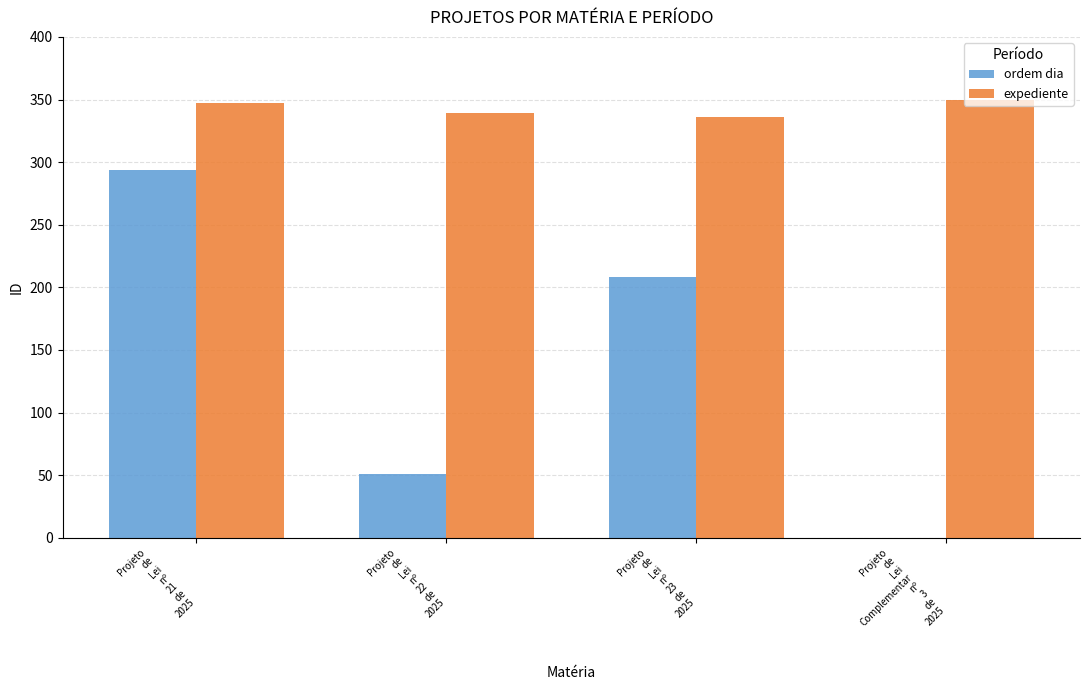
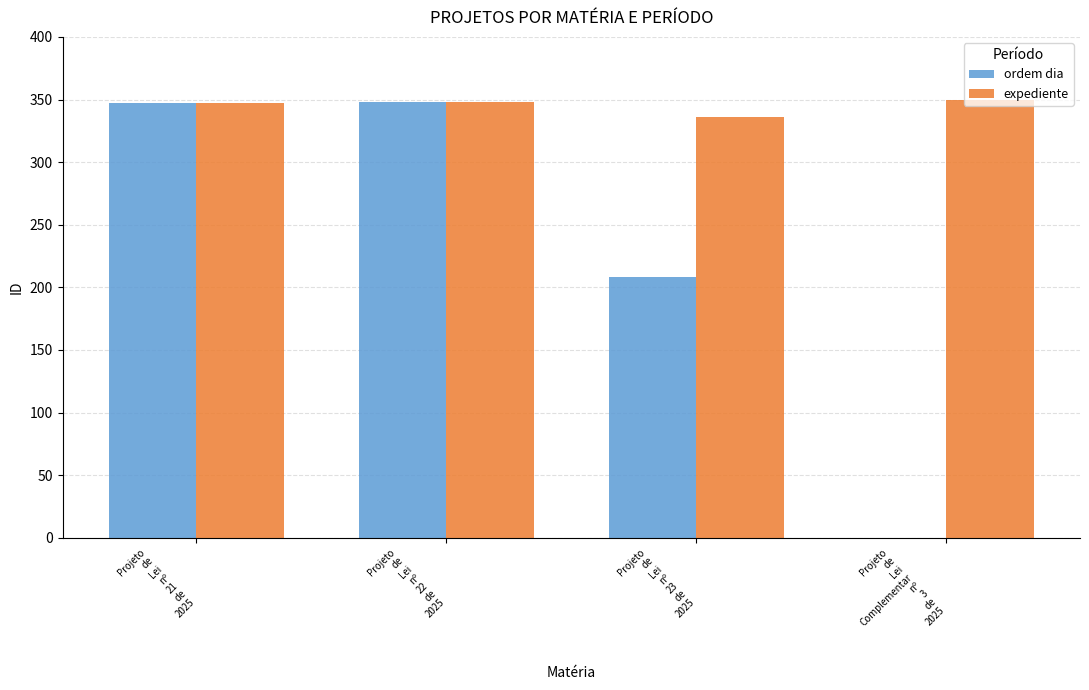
ordem dia, Projeto de Lei nº 21 de 2025: 294 -> 347
ordem dia, Projeto de Lei nº 22 de 2025: 51 -> 348
expediente, Projeto de Lei nº 22 de 2025: 339 -> 348
